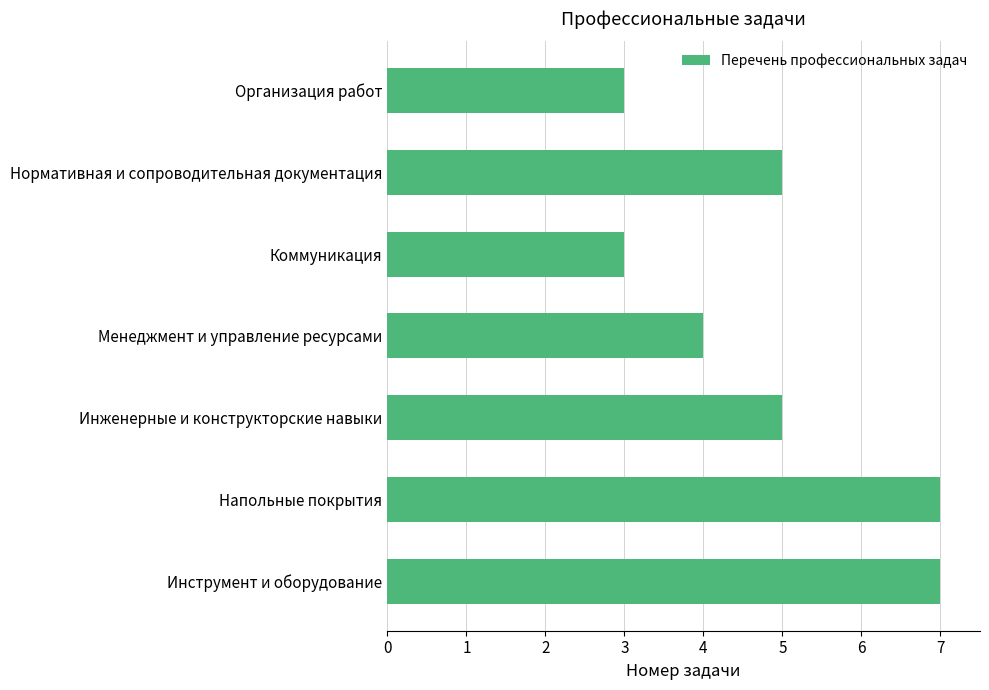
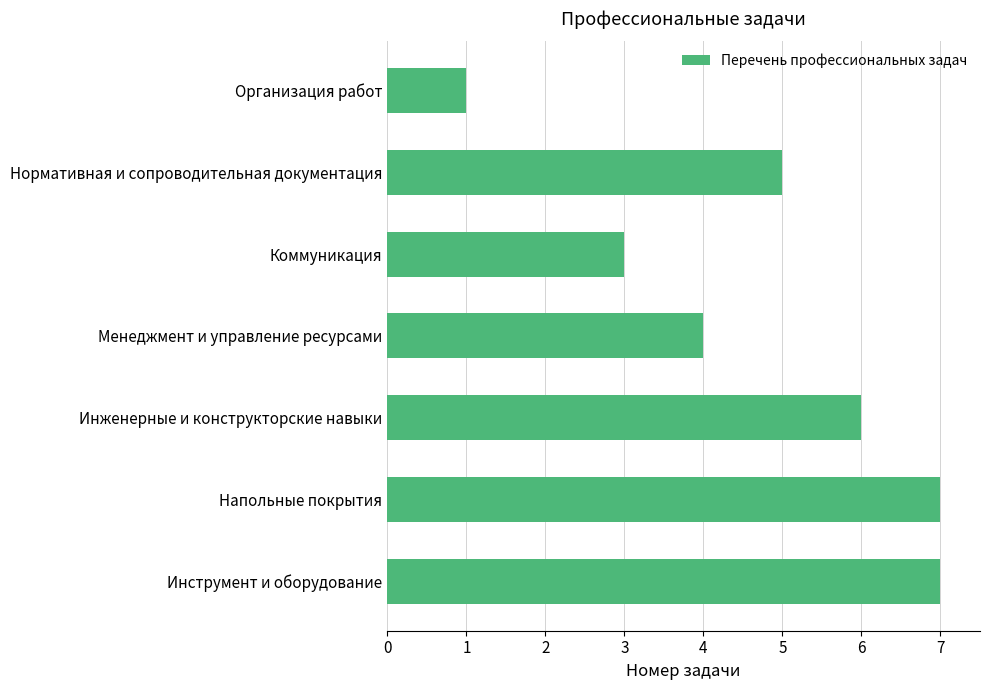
Организация работ: 3 -> 1
Инженерные и конструкторские навыки: 5 -> 6
